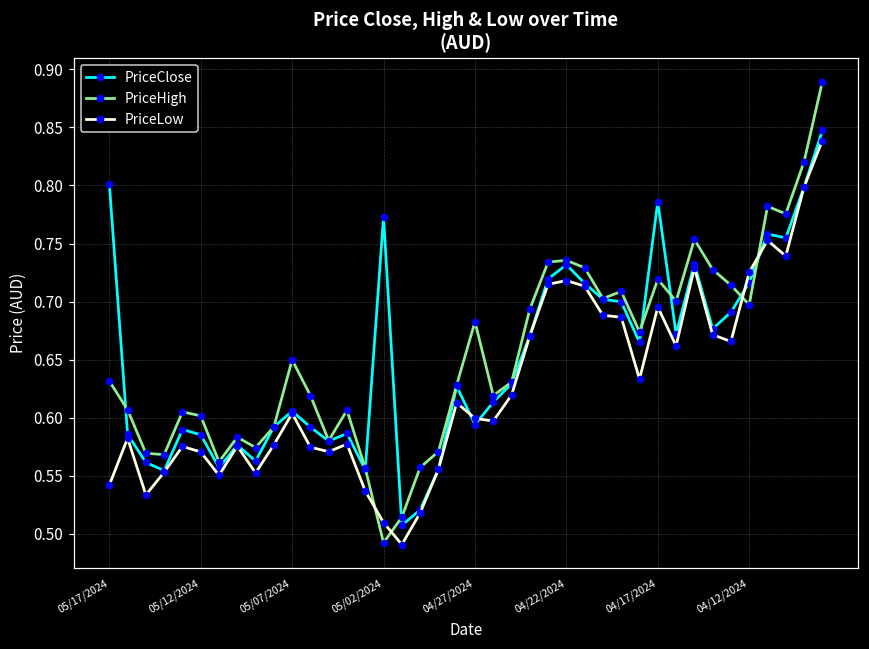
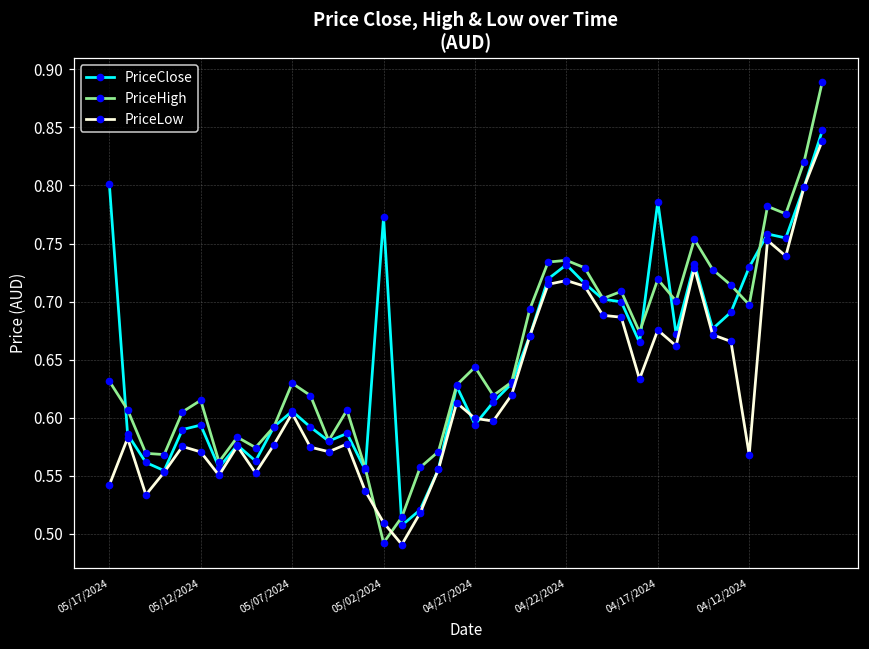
PriceClose, 05/12/2024: 0.585 -> 0.594
PriceHigh, 05/12/2024: 0.602 -> 0.615
PriceHigh, 05/07/2024: 0.650 -> 0.630
PriceHigh, 04/27/2024: 0.683 -> 0.644
PriceLow, 04/17/2024: 0.695 -> 0.675
PriceClose, 04/12/2024: 0.716 -> 0.730
PriceLow, 04/12/2024: 0.725 -> 0.568
